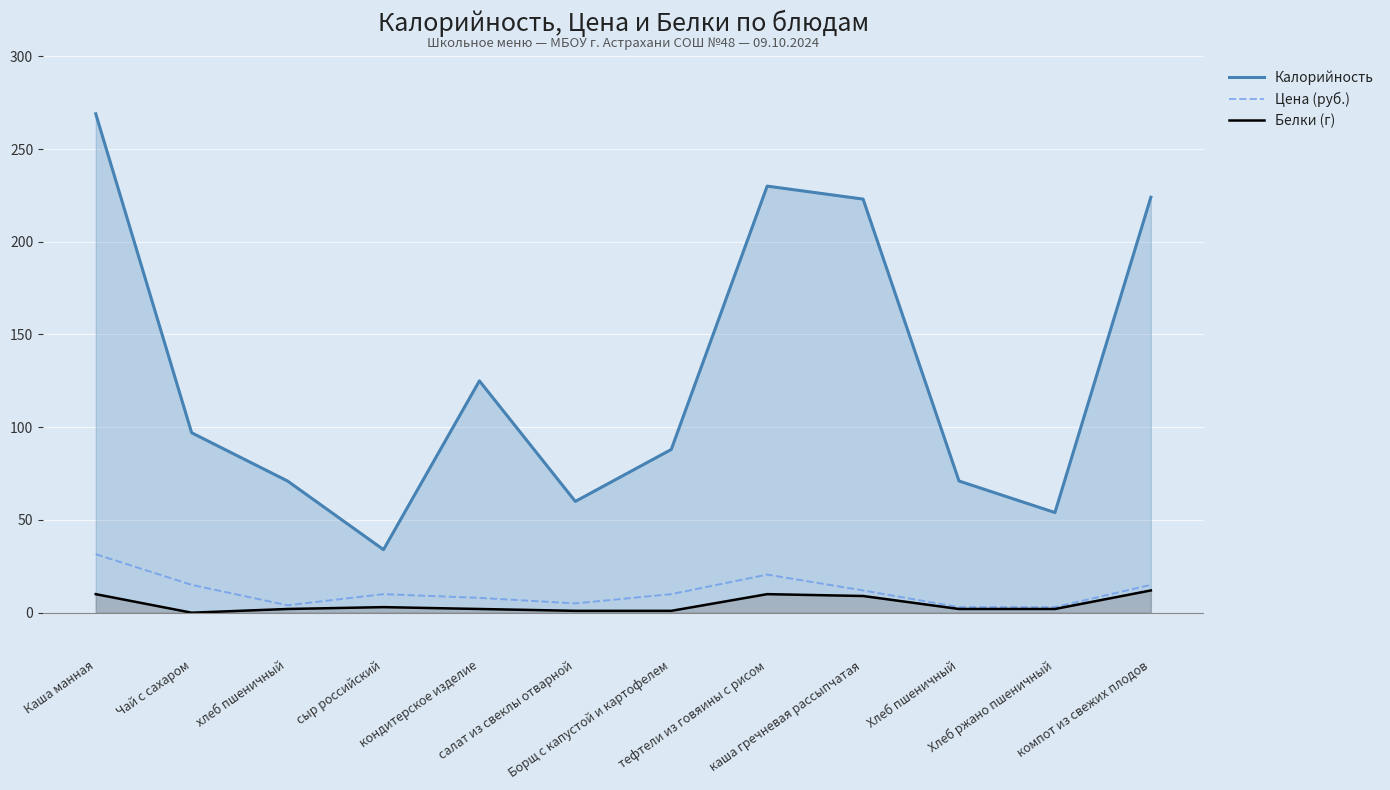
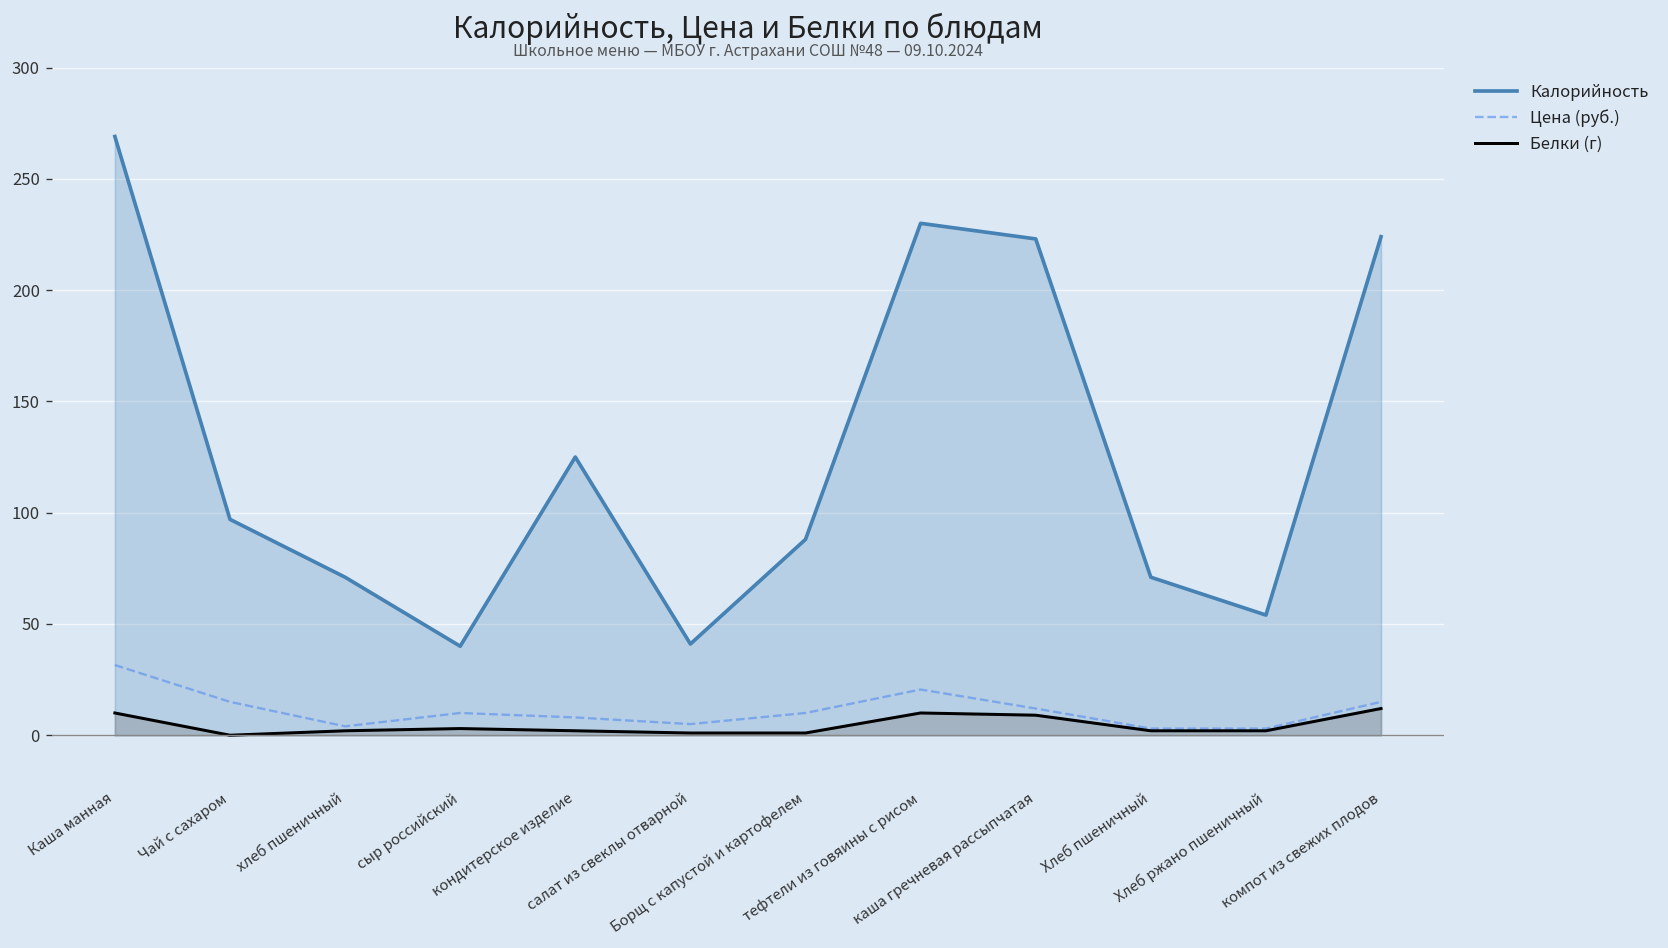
Калорийность, сыр российский: 34 -> 40
Калорийность, салат из свеклы отварной: 60 -> 41
